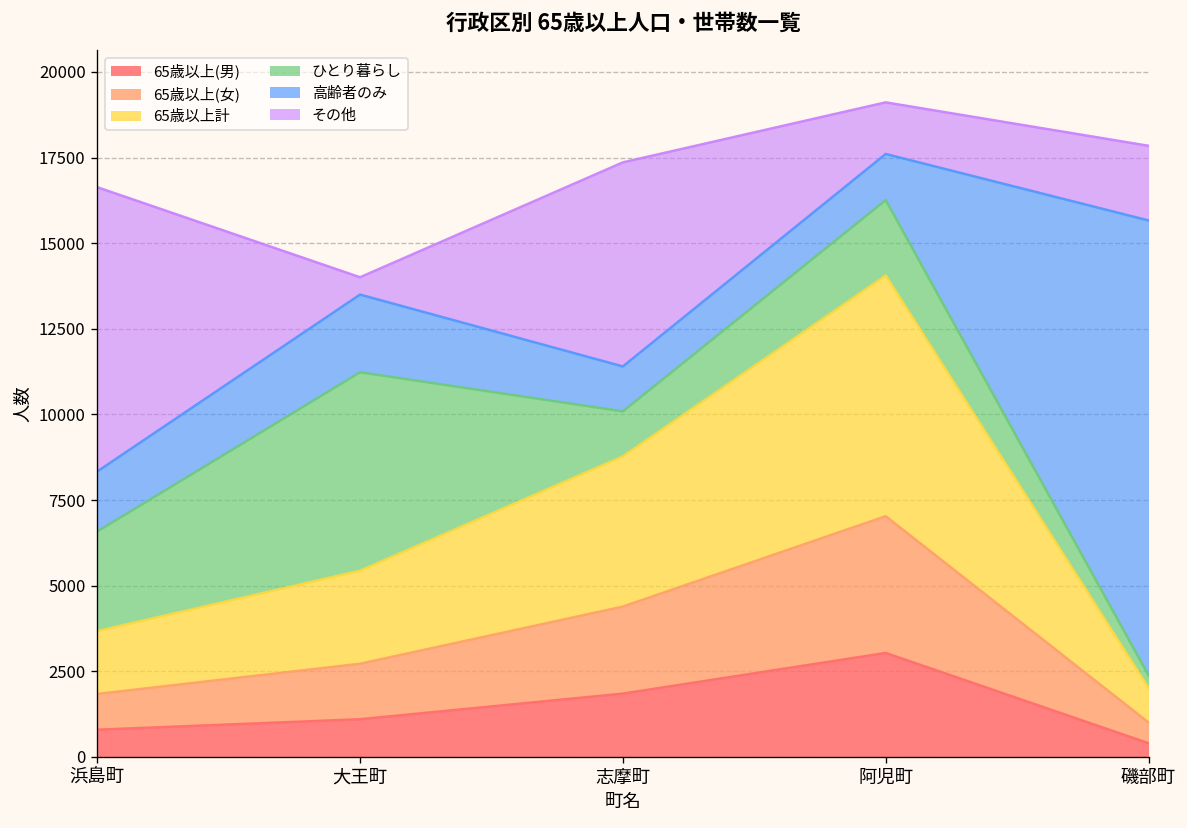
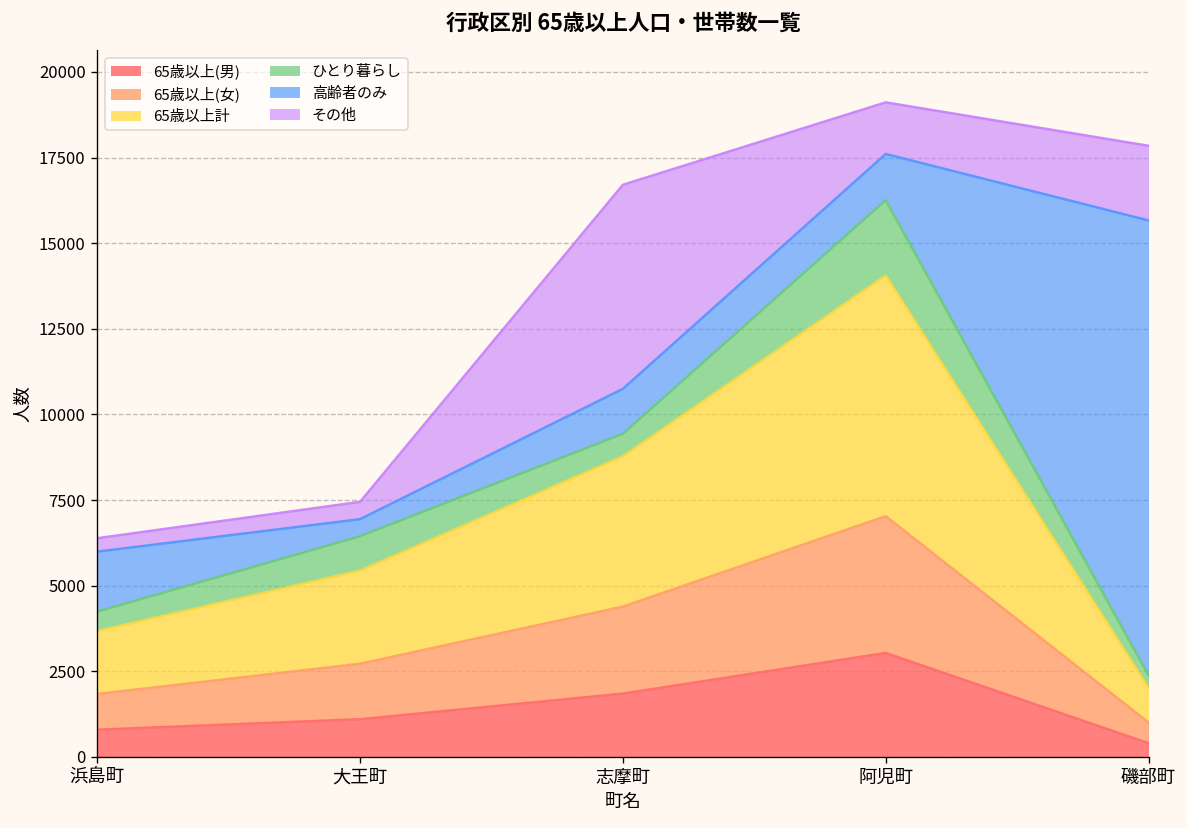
ひとり暮らし, 浜島町: 2900 -> 600
その他, 浜島町: 8300 -> 400
ひとり暮らし, 大王町: 5800 -> 1000
高齢者のみ, 大王町: 2300 -> 500
ひとり暮らし, 志摩町: 1300 -> 700
